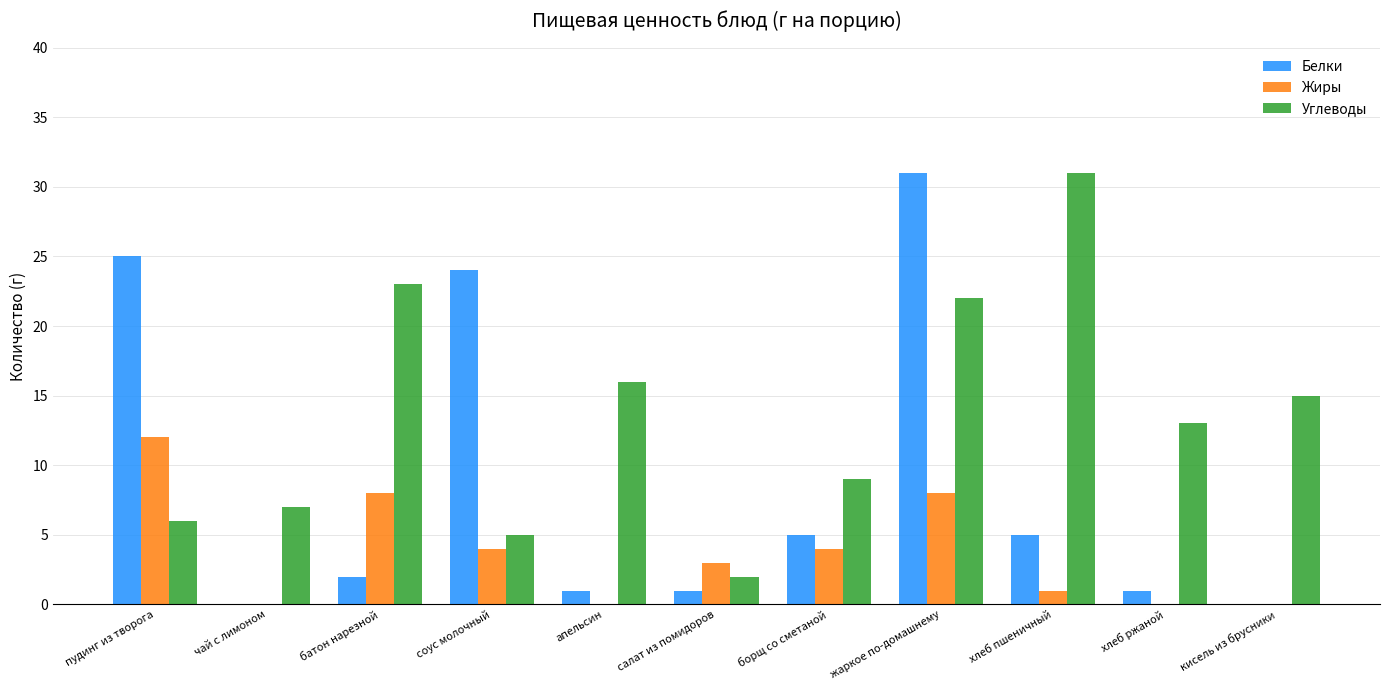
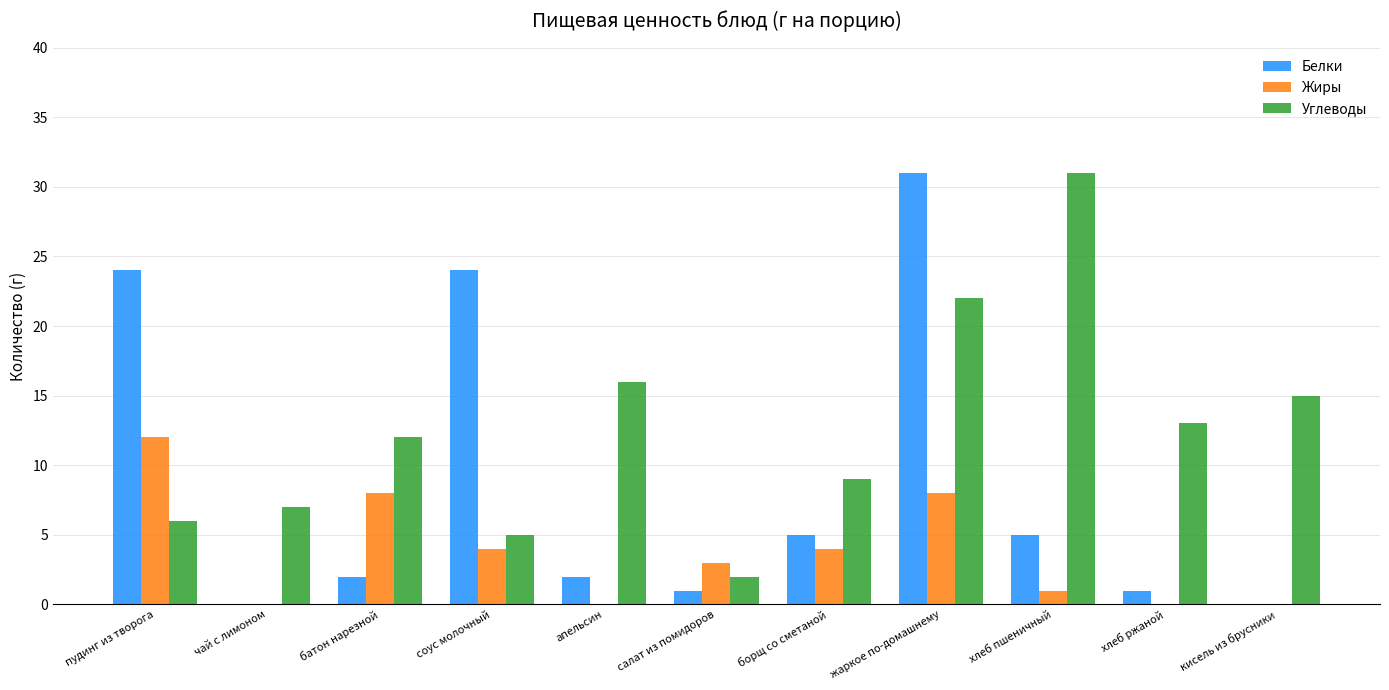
Белки, пудинг из творога: 25 -> 24
Углеводы, батон нарезной: 23 -> 12
Белки, апельсин: 1 -> 2
